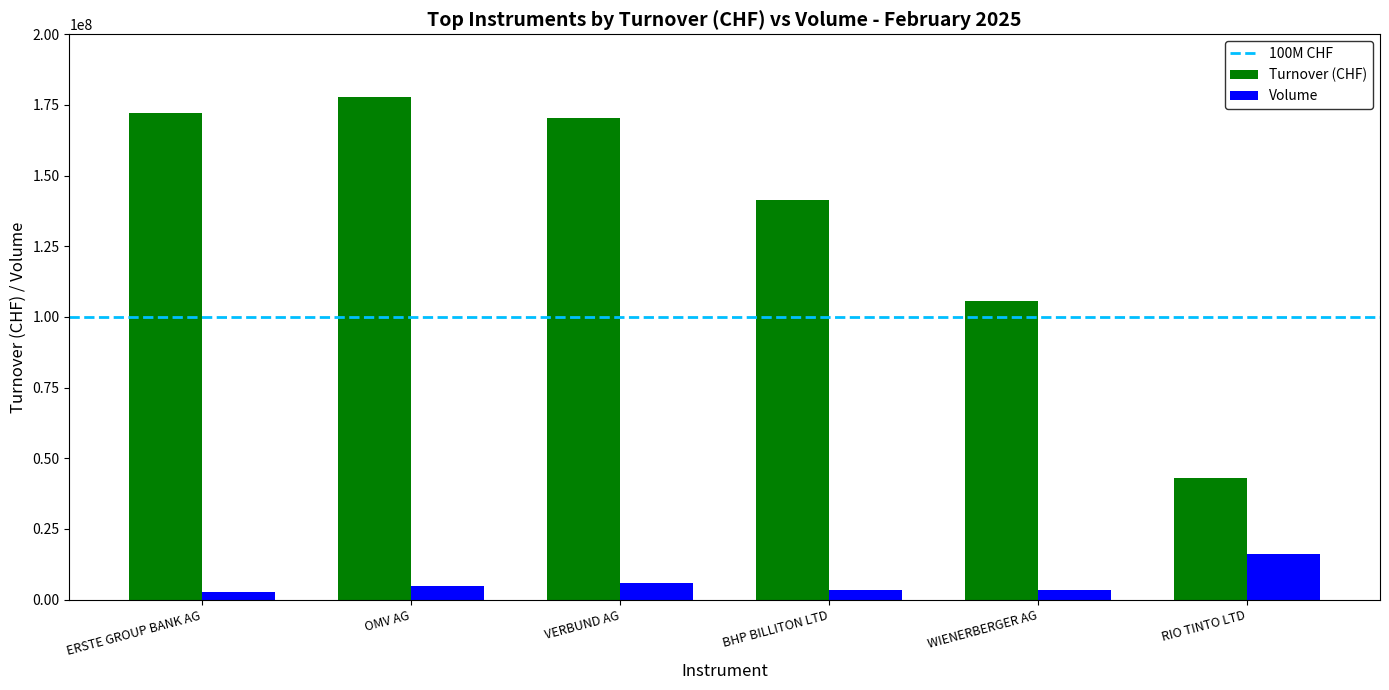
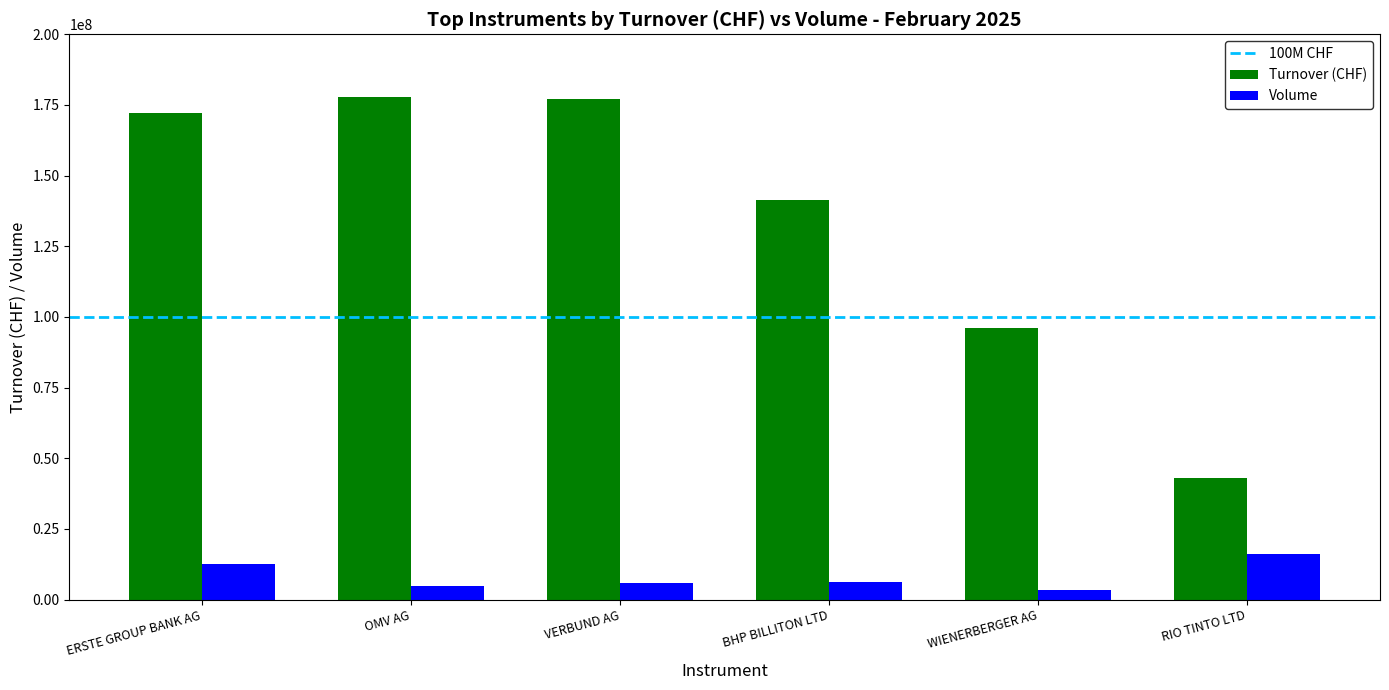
Volume, ERSTE GROUP BANK AG: 3000000 -> 13000000
Turnover (CHF), VERBUND AG: 170000000 -> 177000000
Volume, BHP BILLITON LTD: 3000000 -> 6000000
Turnover (CHF), WIENERBERGER AG: 106000000 -> 96000000
